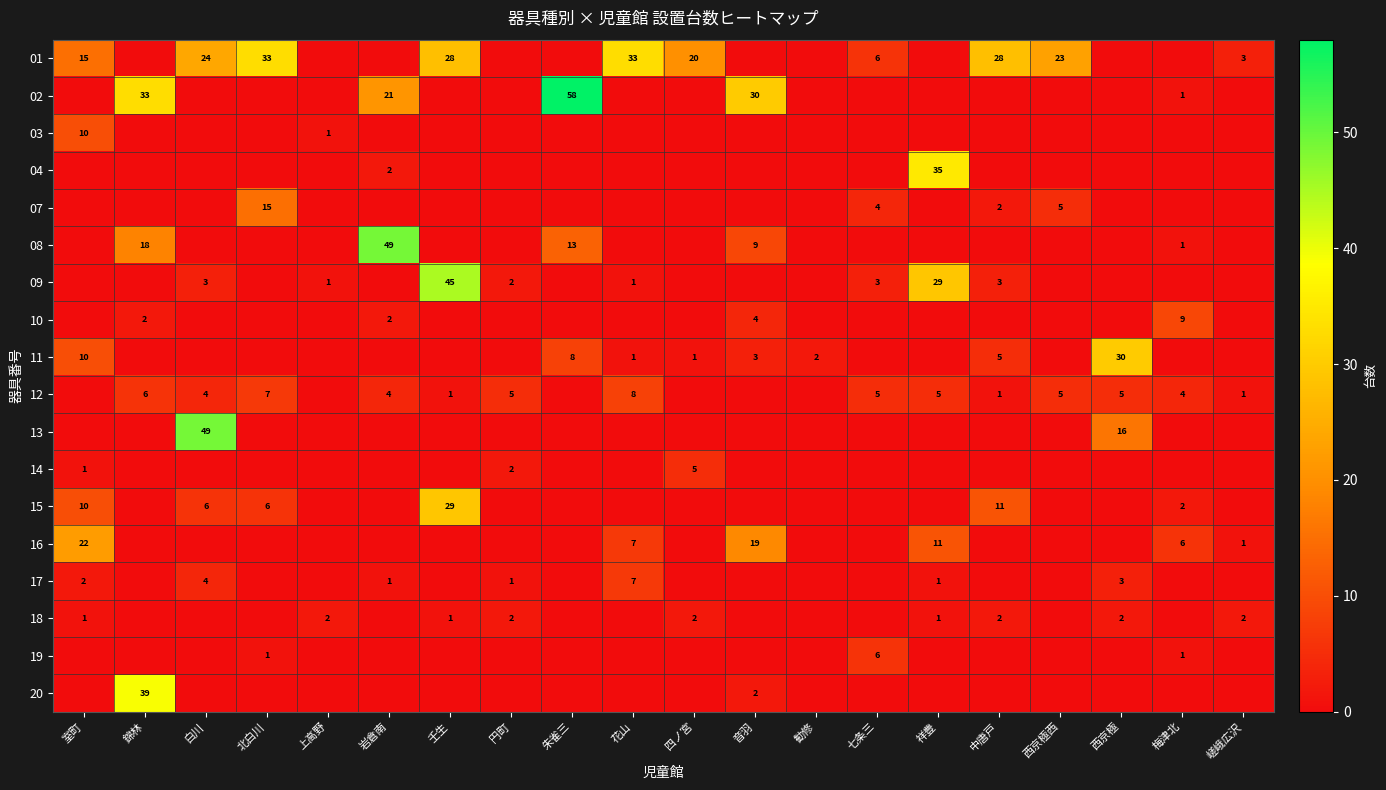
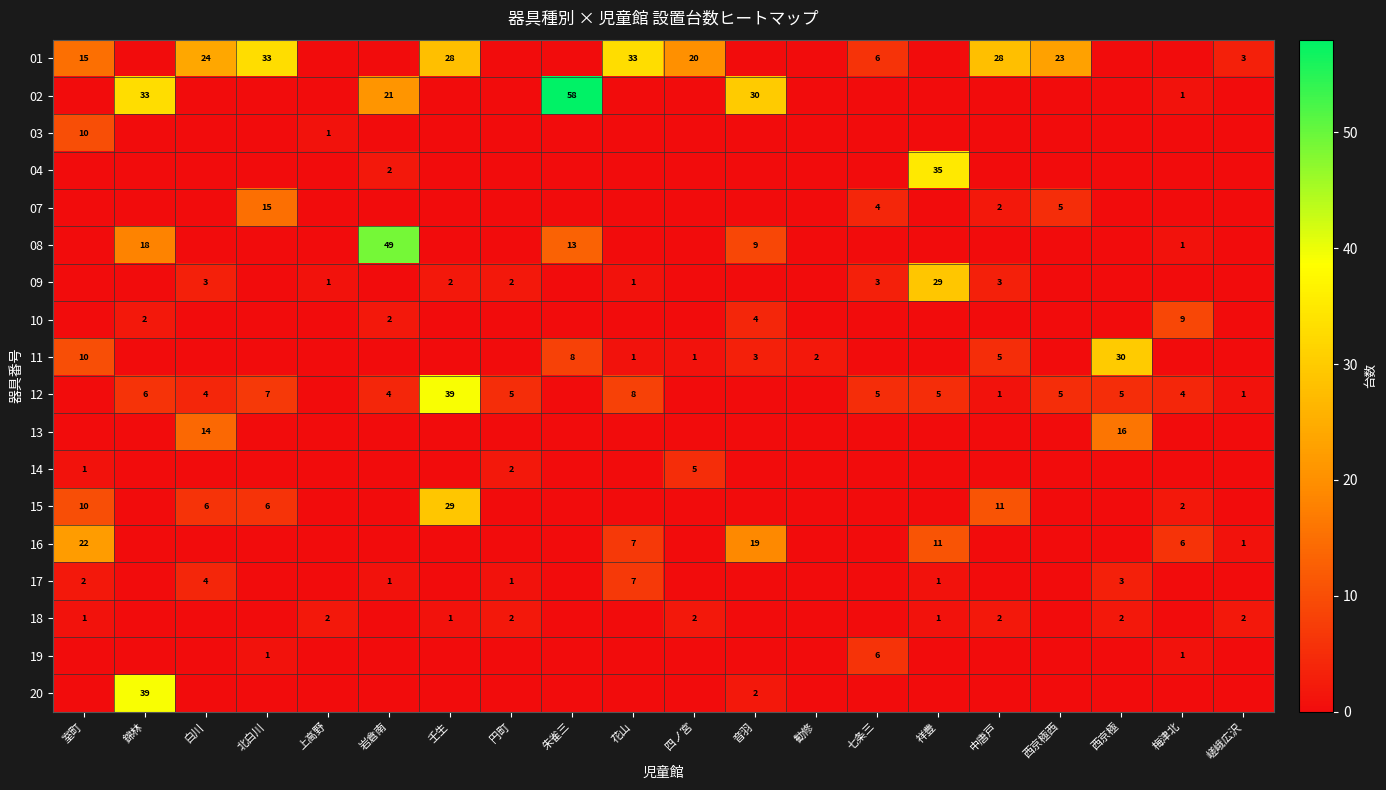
09, 壬生: 45 -> 2
12, 壬生: 1 -> 39
13, 白川: 49 -> 14
